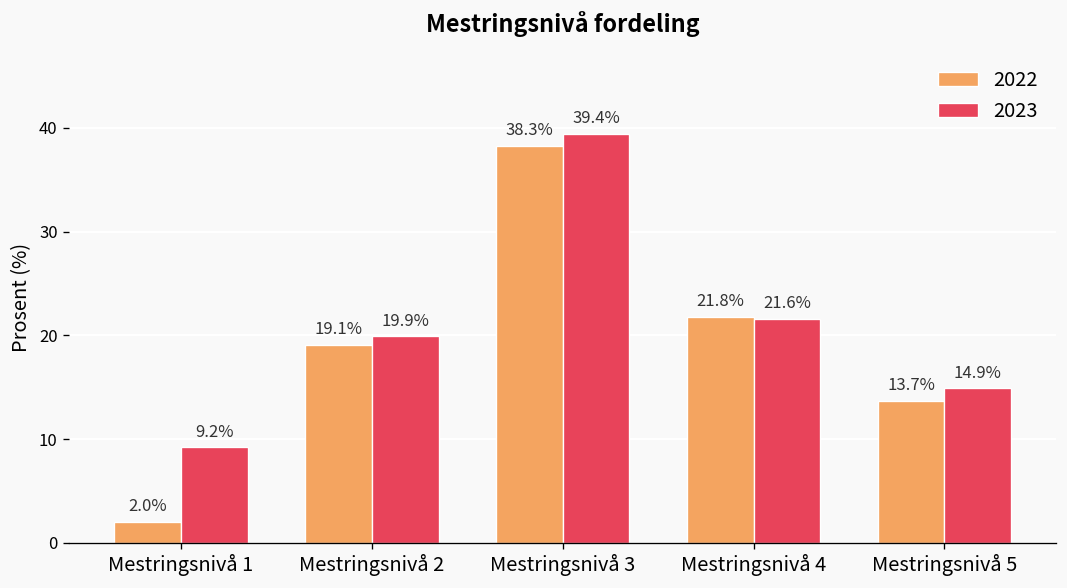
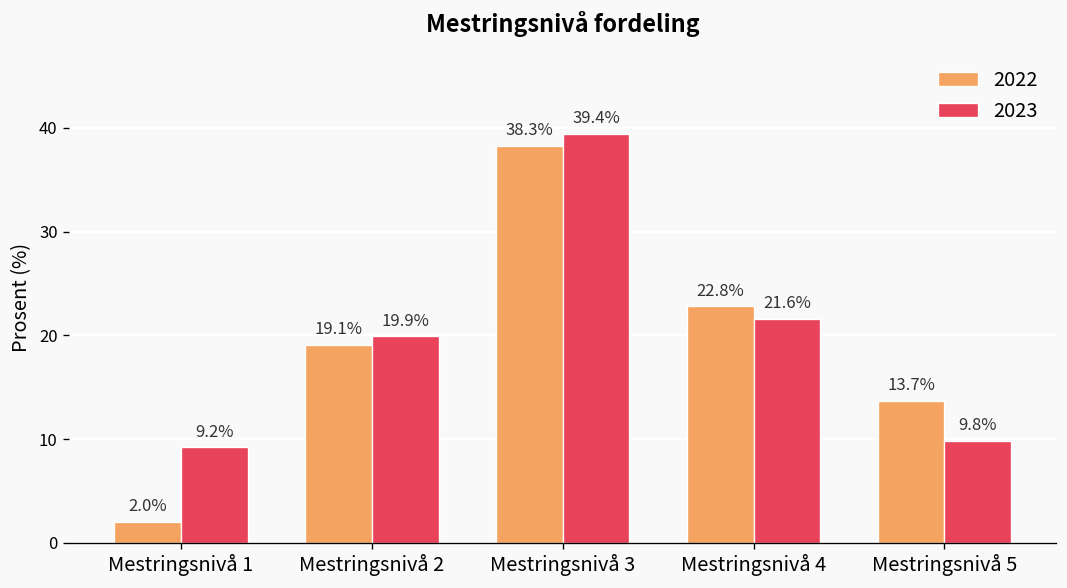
2022, Mestringsnivå 4: 21.8% -> 22.8%
2023, Mestringsnivå 5: 14.9% -> 9.8%
